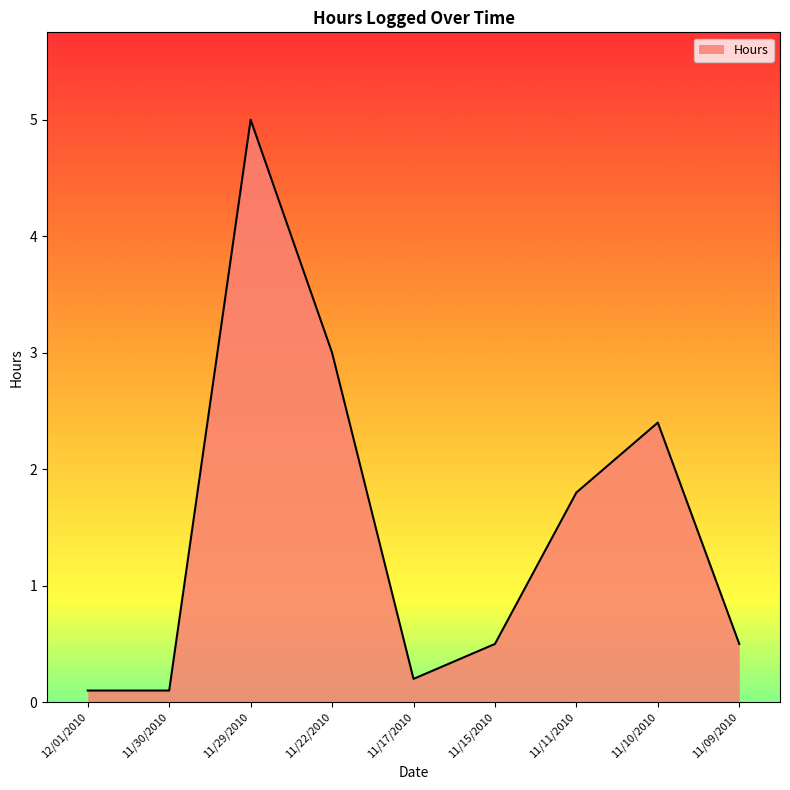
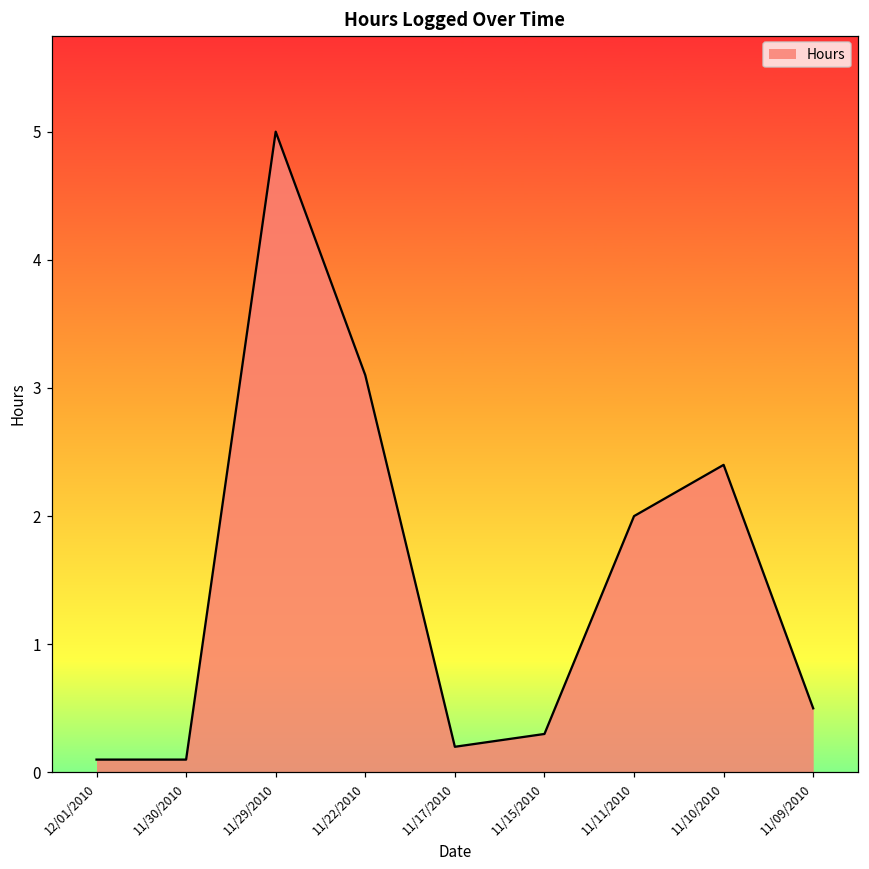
11/22/2010: 3.0 -> 3.1
11/15/2010: 0.5 -> 0.3
11/11/2010: 1.8 -> 2.0
